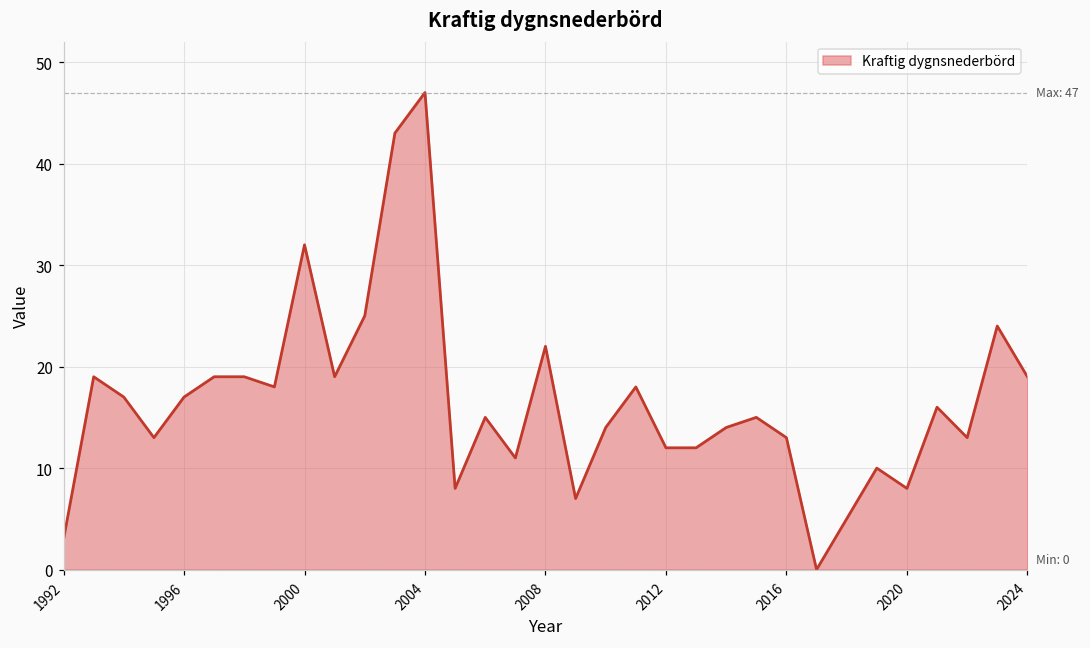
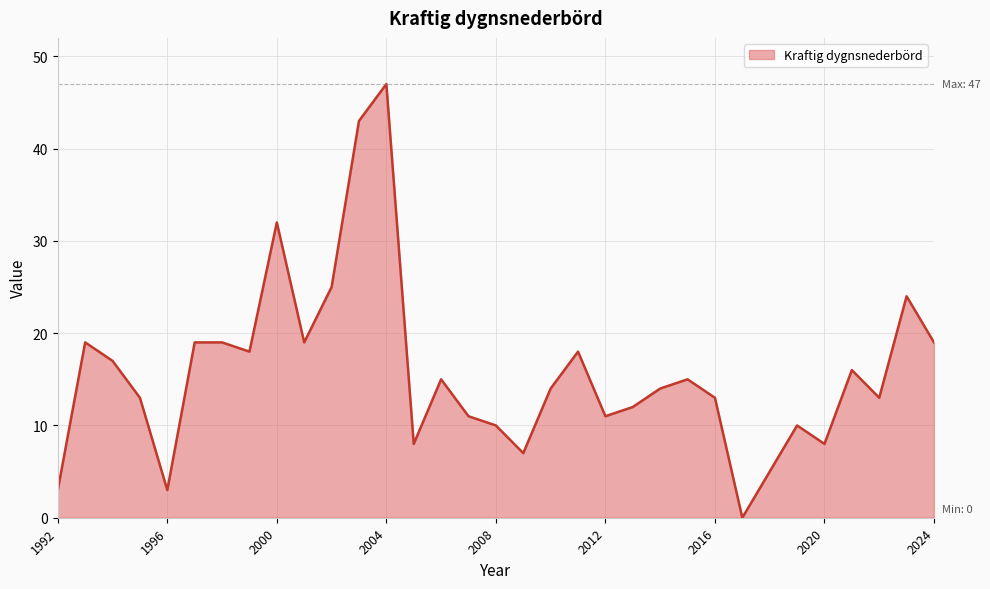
1996: 17 -> 3
2008: 22 -> 10
2012: 12 -> 11
